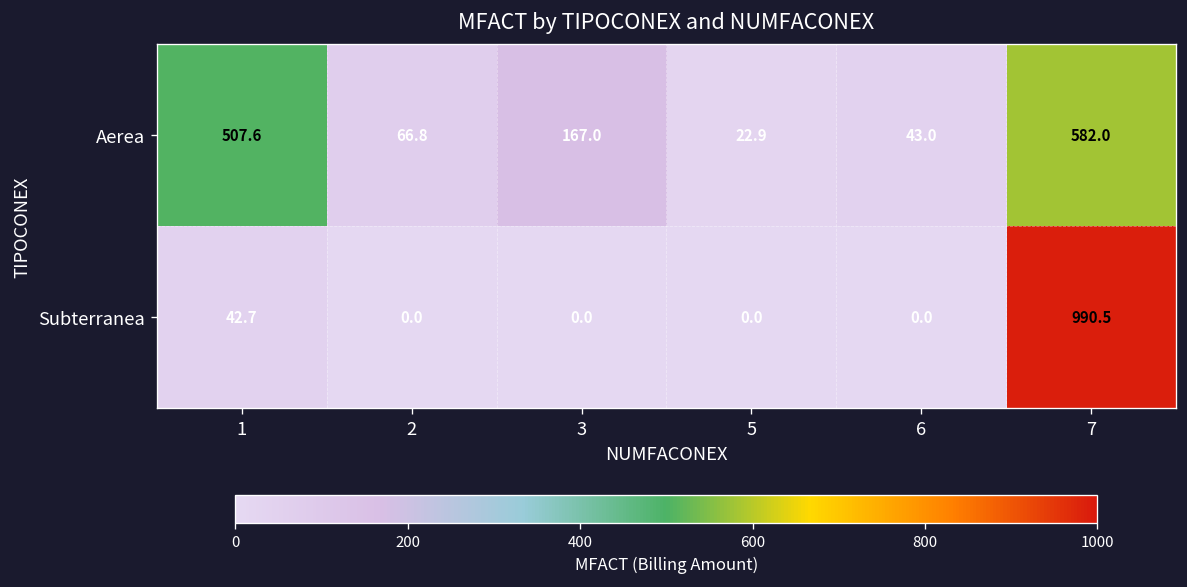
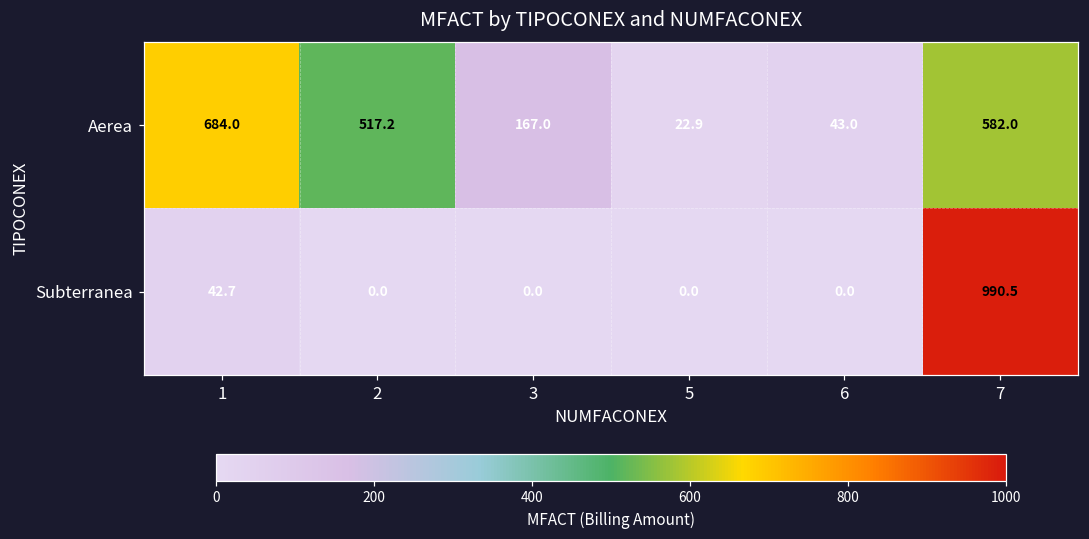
Aerea, 1: 507.6 -> 684.0
Aerea, 2: 66.8 -> 517.2
